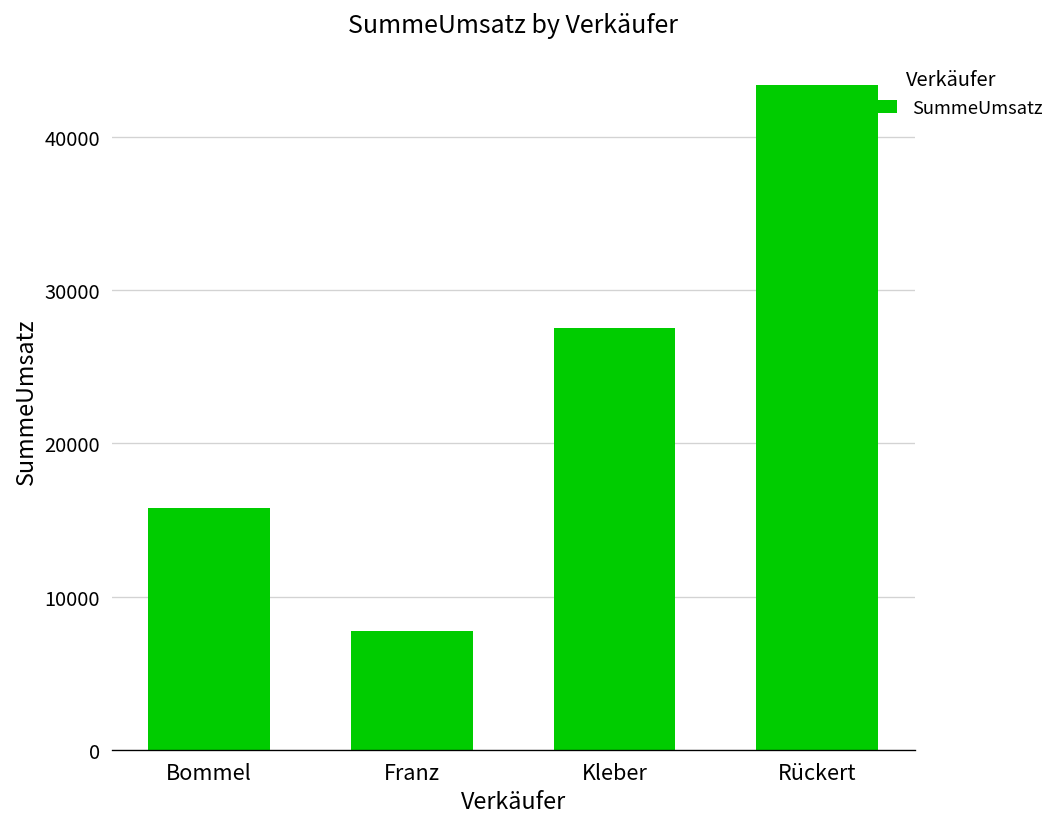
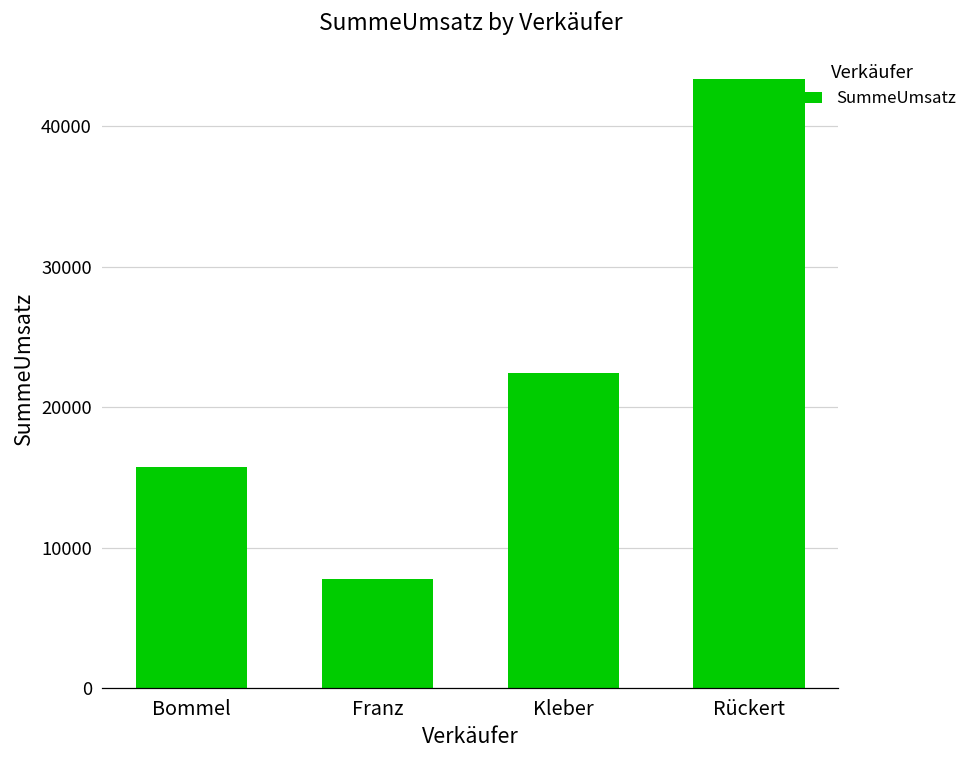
Kleber: 27600 -> 22400
